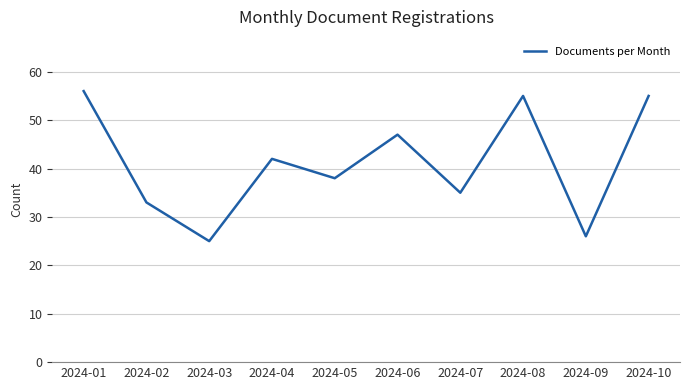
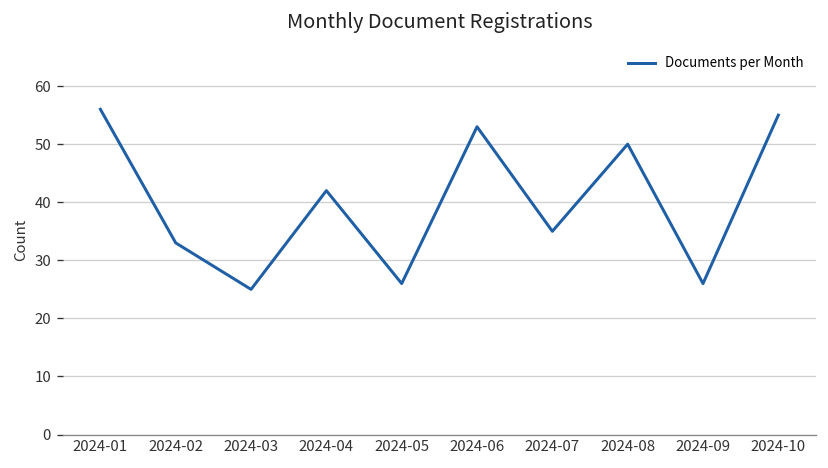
2024-05: 38 -> 26
2024-06: 47 -> 53
2024-08: 55 -> 50
